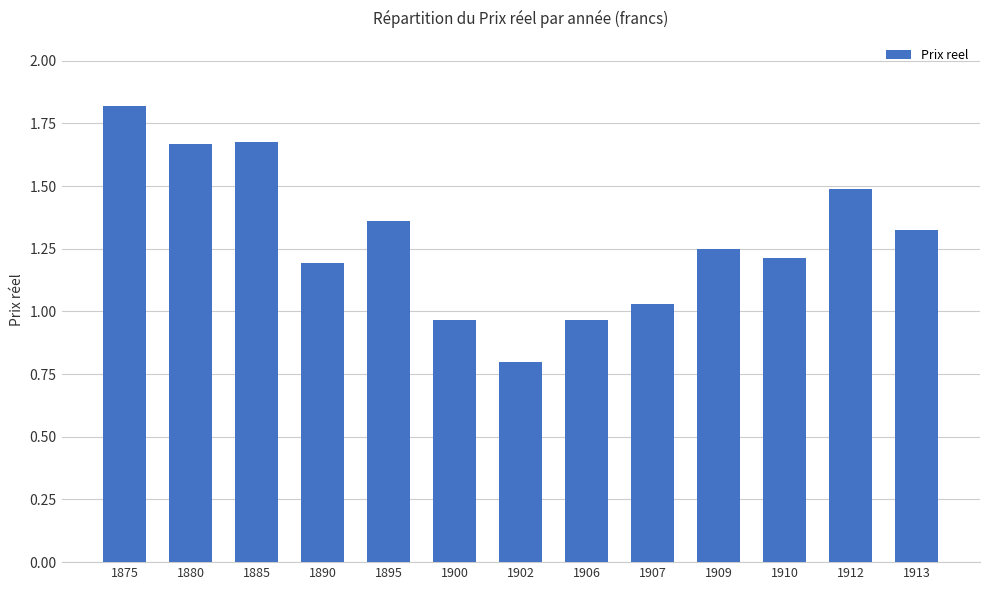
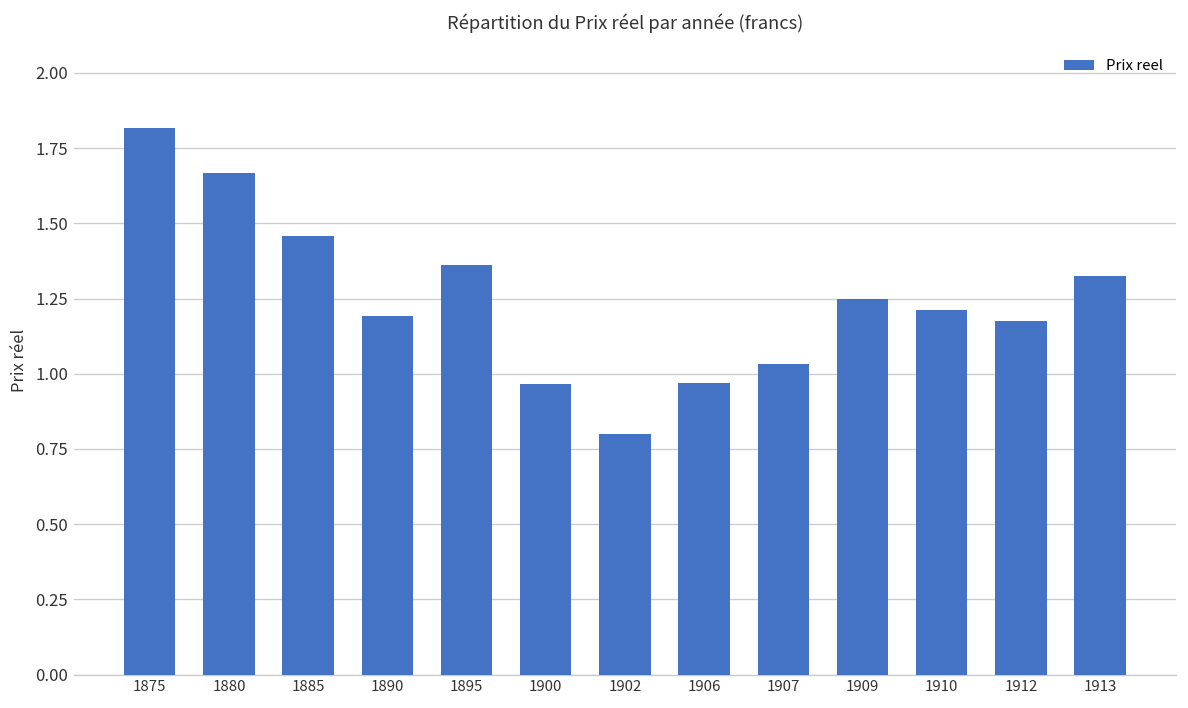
1885: 1.67 -> 1.46
1912: 1.49 -> 1.18
